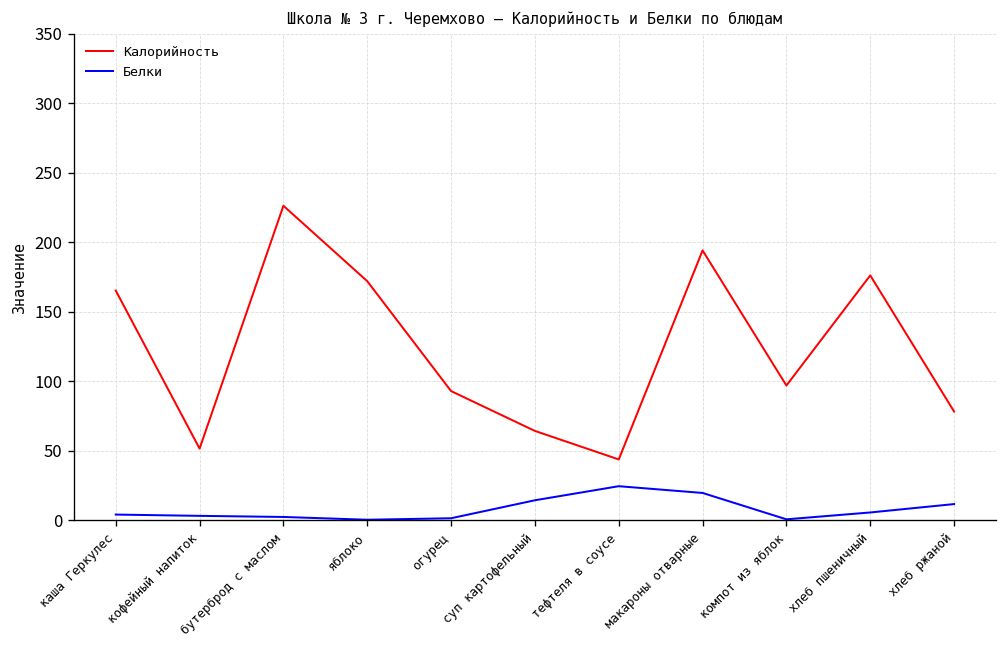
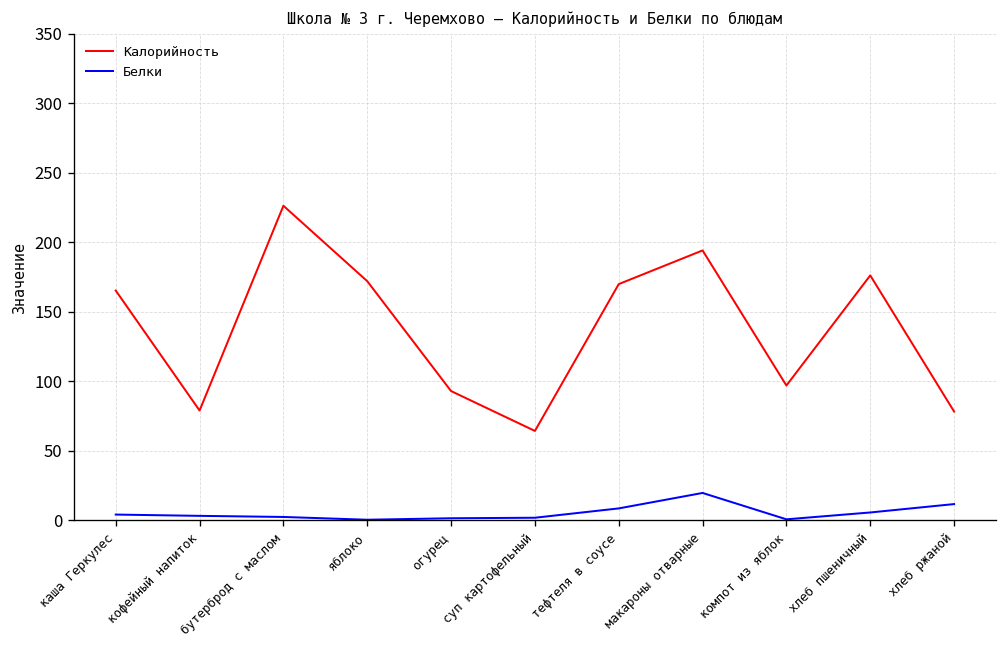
Калорийность, кофейный напиток: 52 -> 79
Белки, суп картофельный: 14 -> 2
Калорийность, тефтеля в соусе: 44 -> 170
Белки, тефтеля в соусе: 25 -> 9
